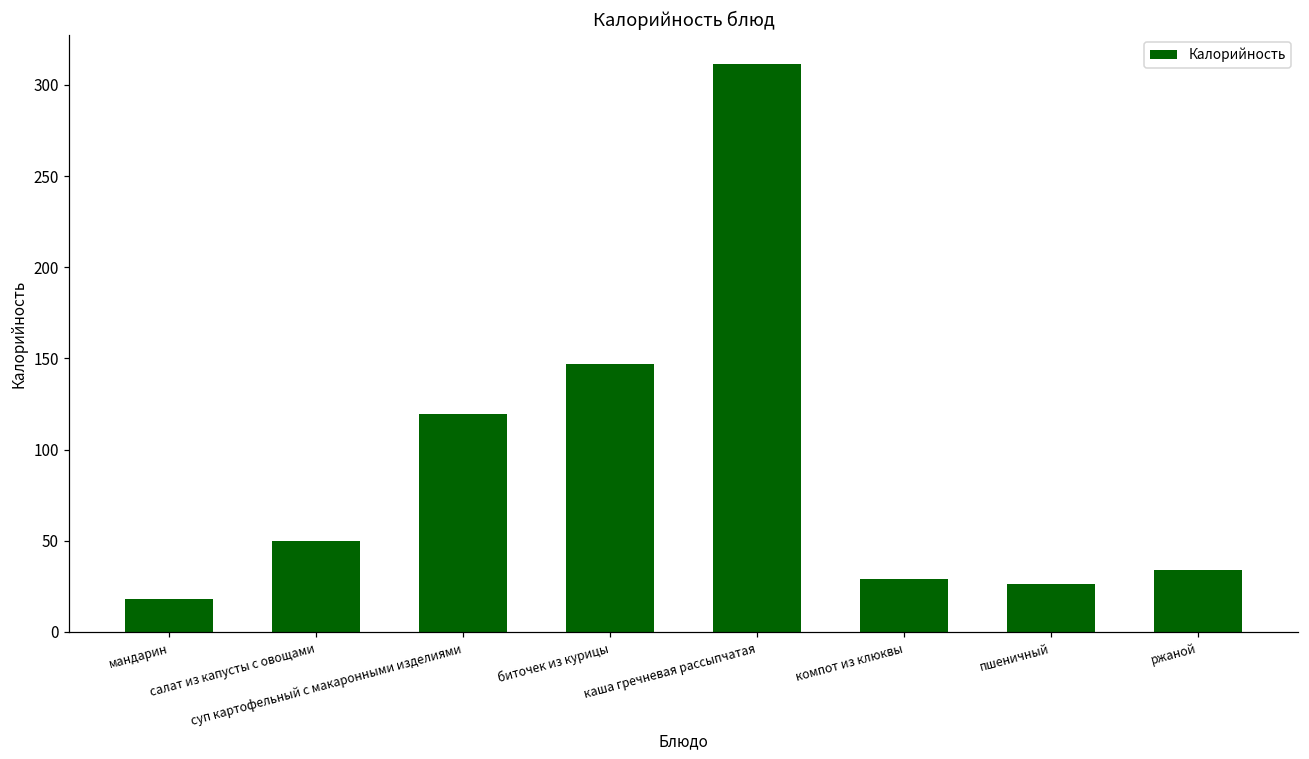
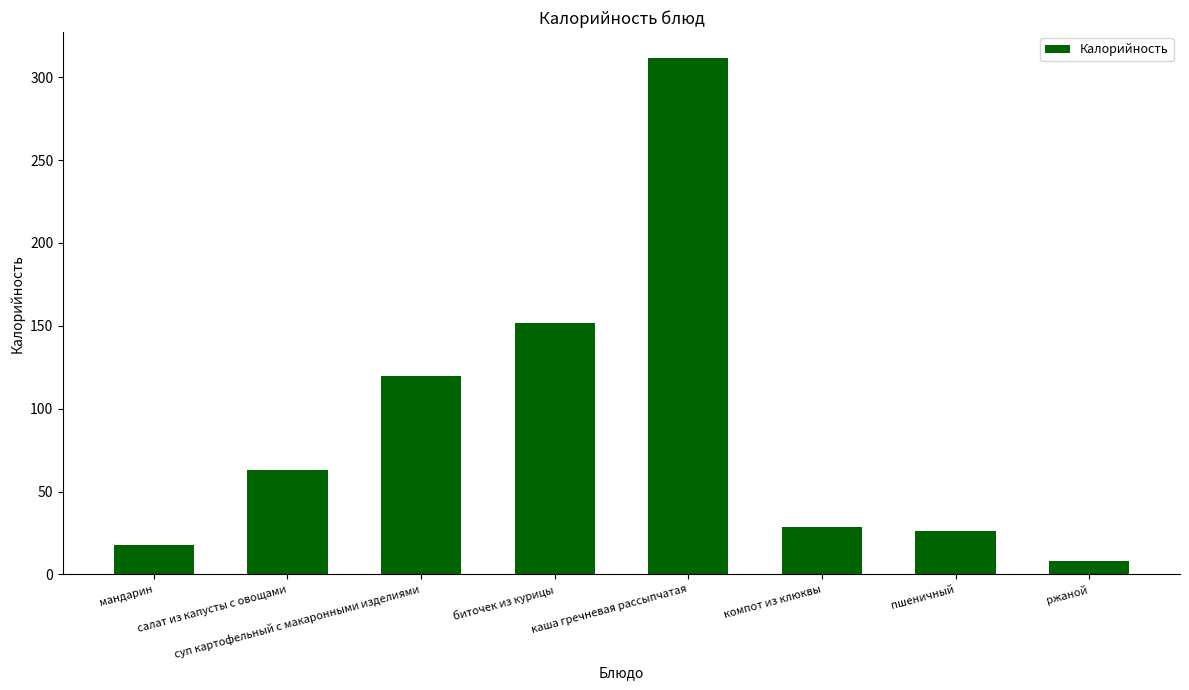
салат из капусты с овощами: 50 -> 63
биточек из курицы: 147 -> 152
ржаной: 34 -> 8
